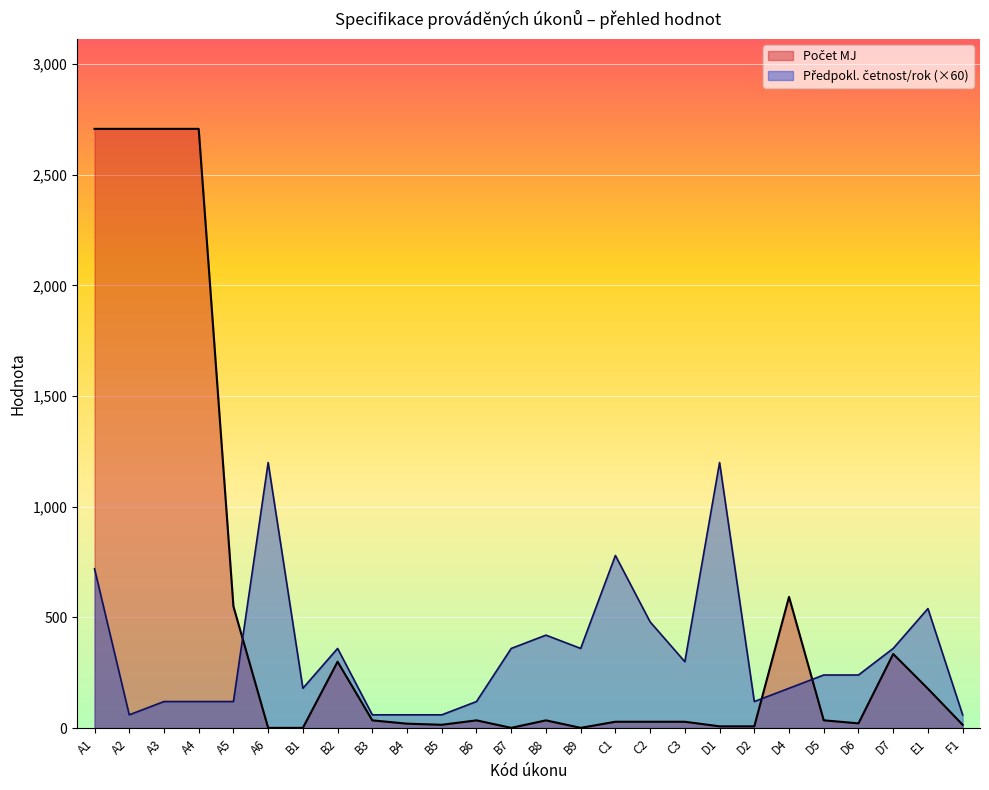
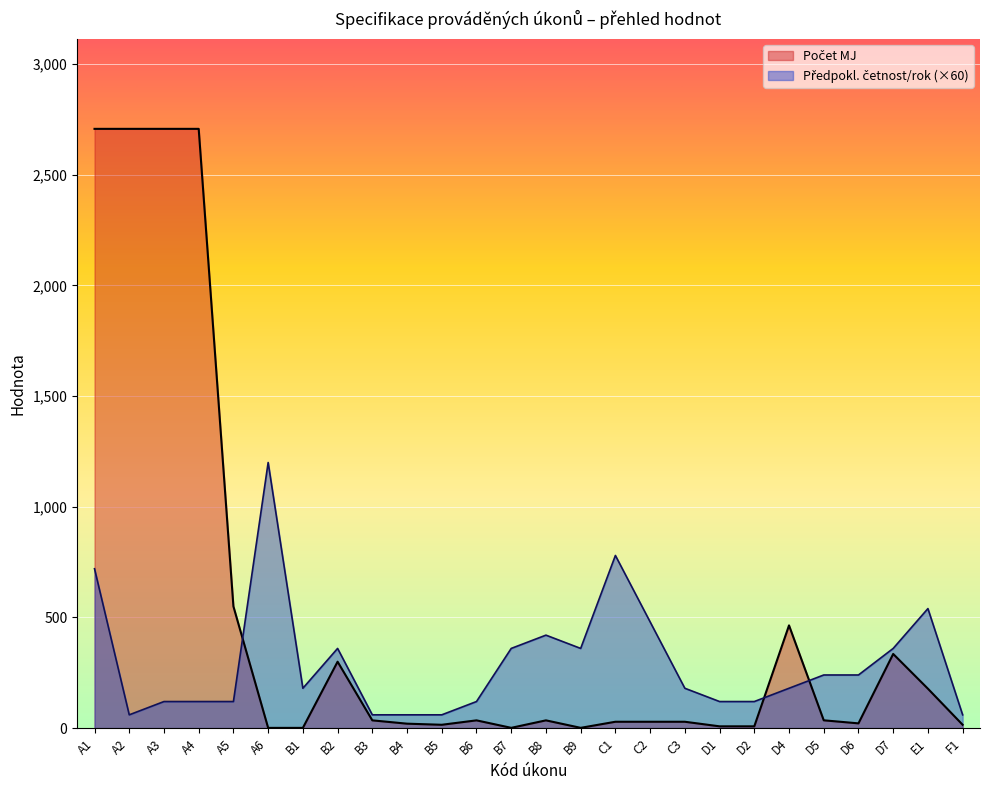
Předpokl. četnost/rok (×60), C3: 300 -> 180
Předpokl. četnost/rok (×60), D1: 1,200 -> 120
Počet MJ, D4: 590 -> 460
